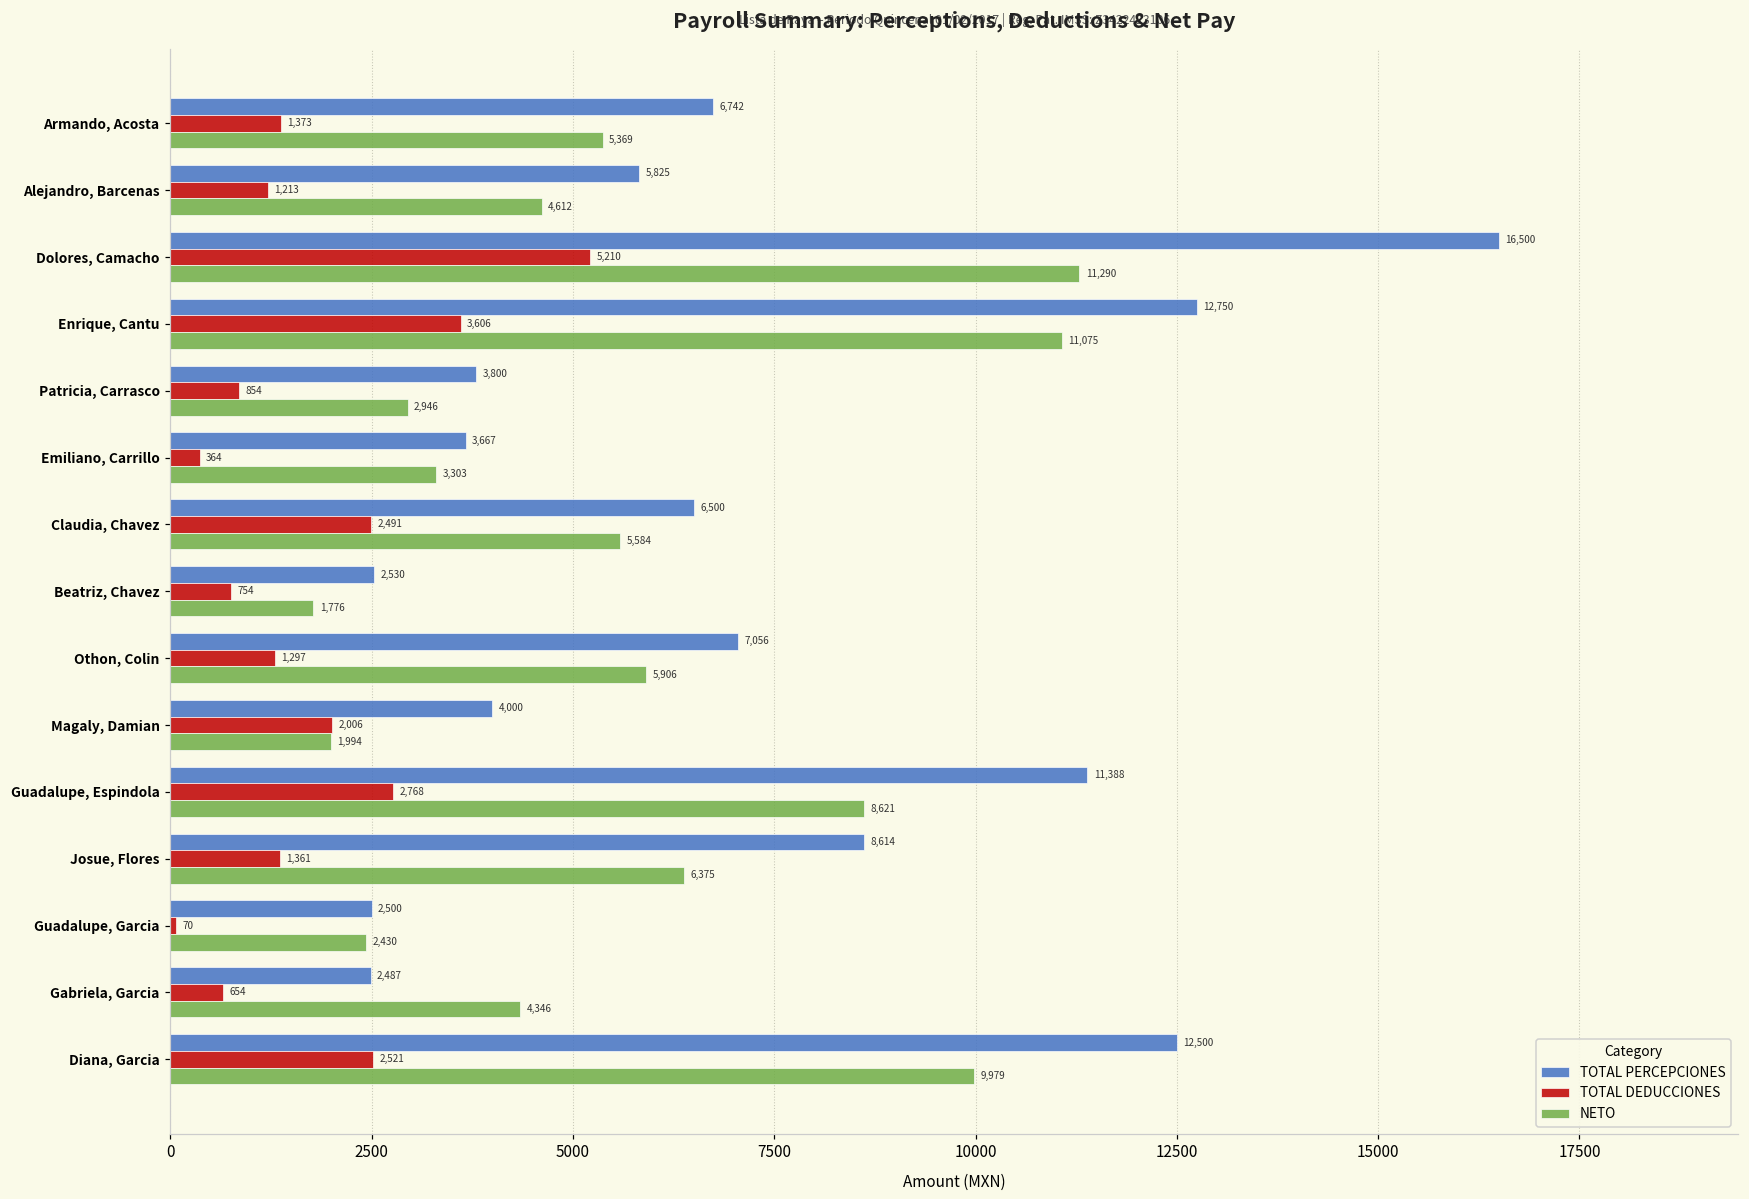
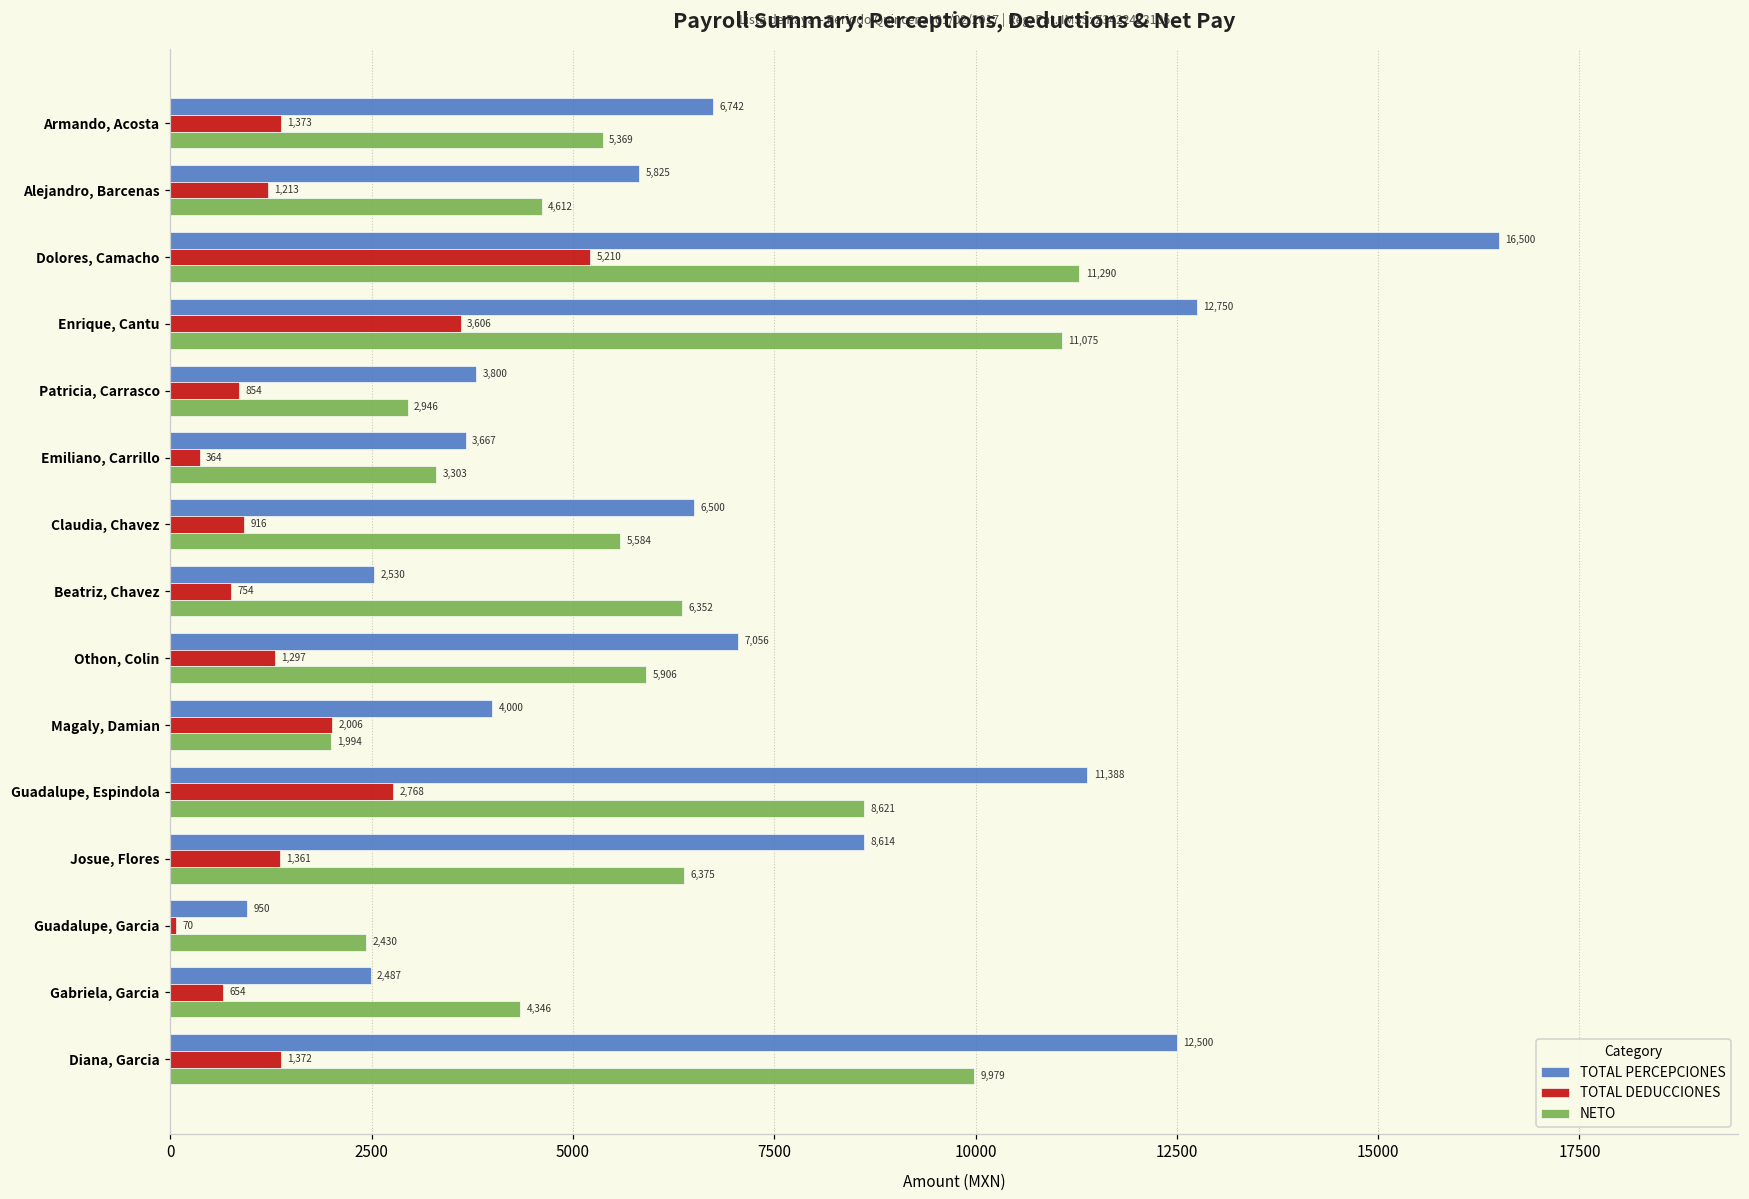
TOTAL DEDUCCIONES, Claudia, Chavez: 2,491 -> 916
NETO, Beatriz, Chavez: 1,776 -> 6,352
TOTAL PERCEPCIONES, Guadalupe, Garcia: 2,500 -> 950
TOTAL DEDUCCIONES, Diana, Garcia: 2,521 -> 1,372
